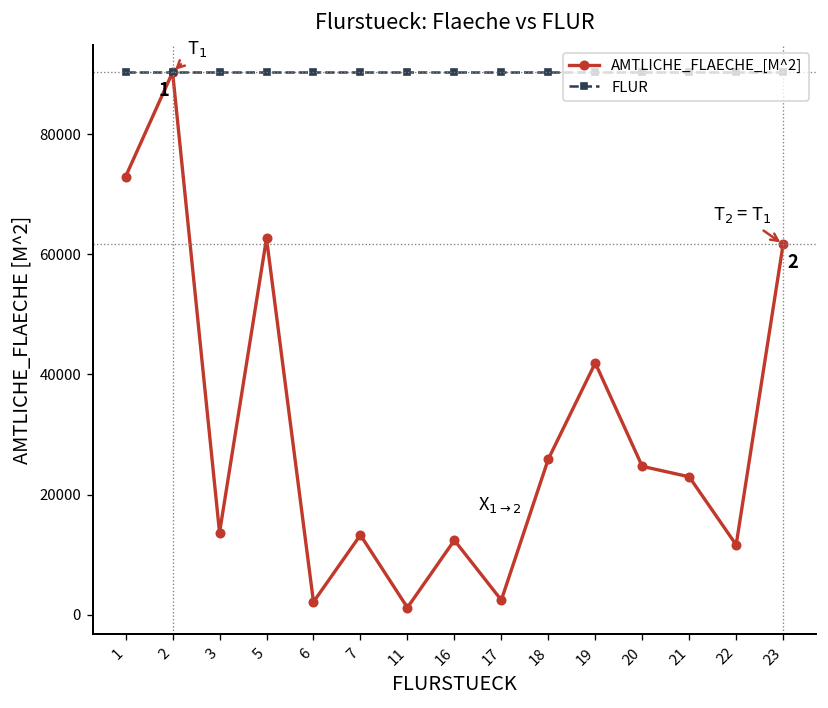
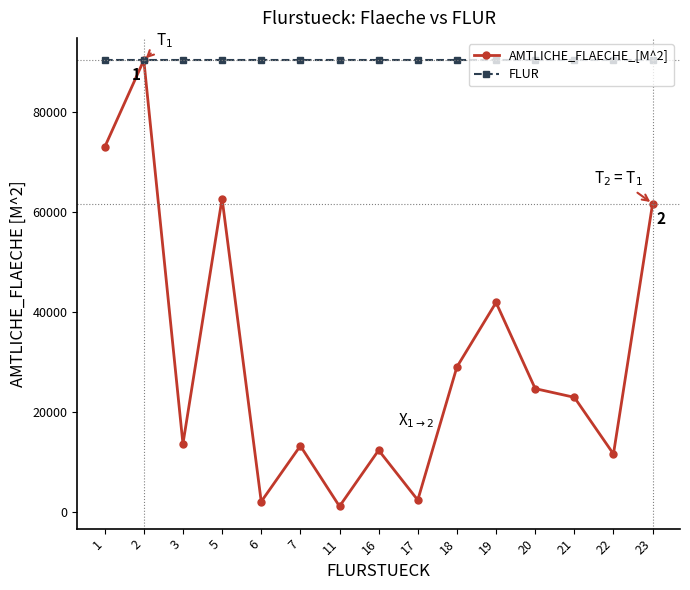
AMTLICHE_FLAECHE_[M^2], 18: 26000 -> 29000
